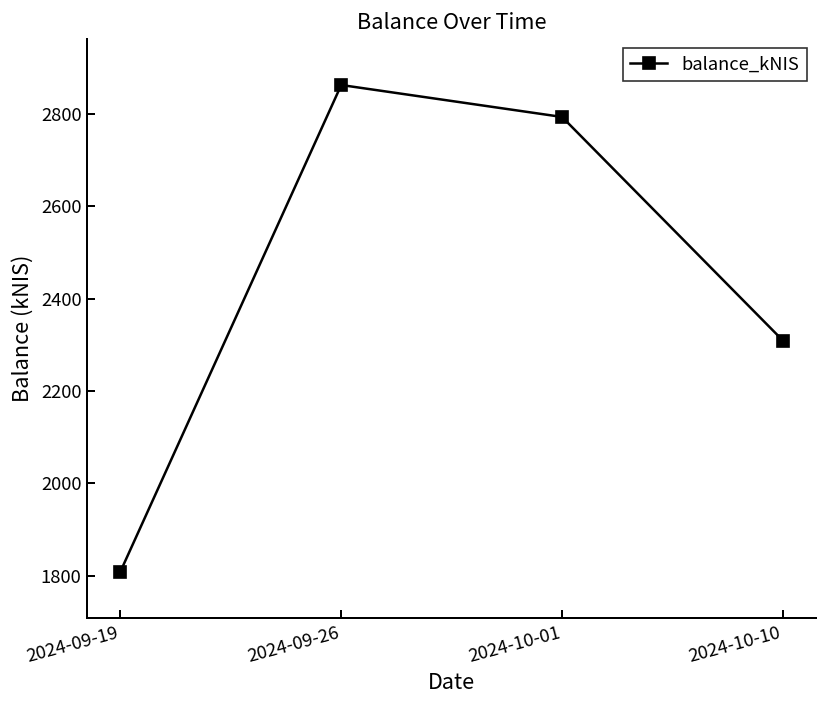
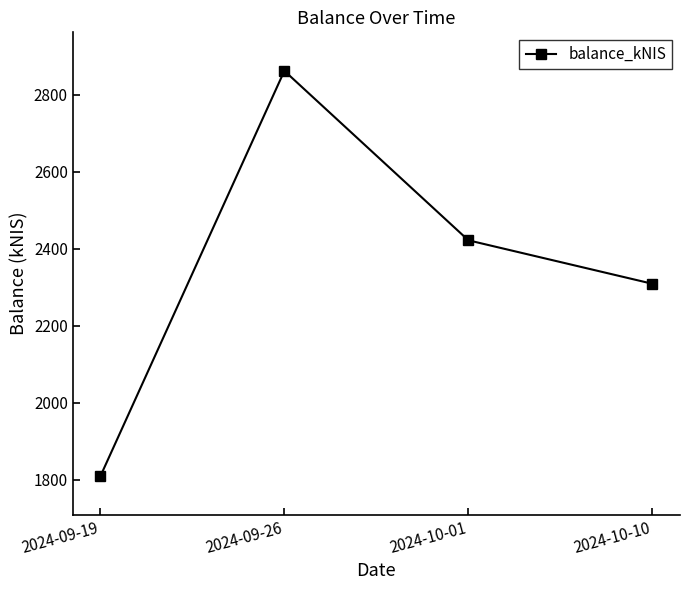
2024-10-01: 2790 -> 2420
